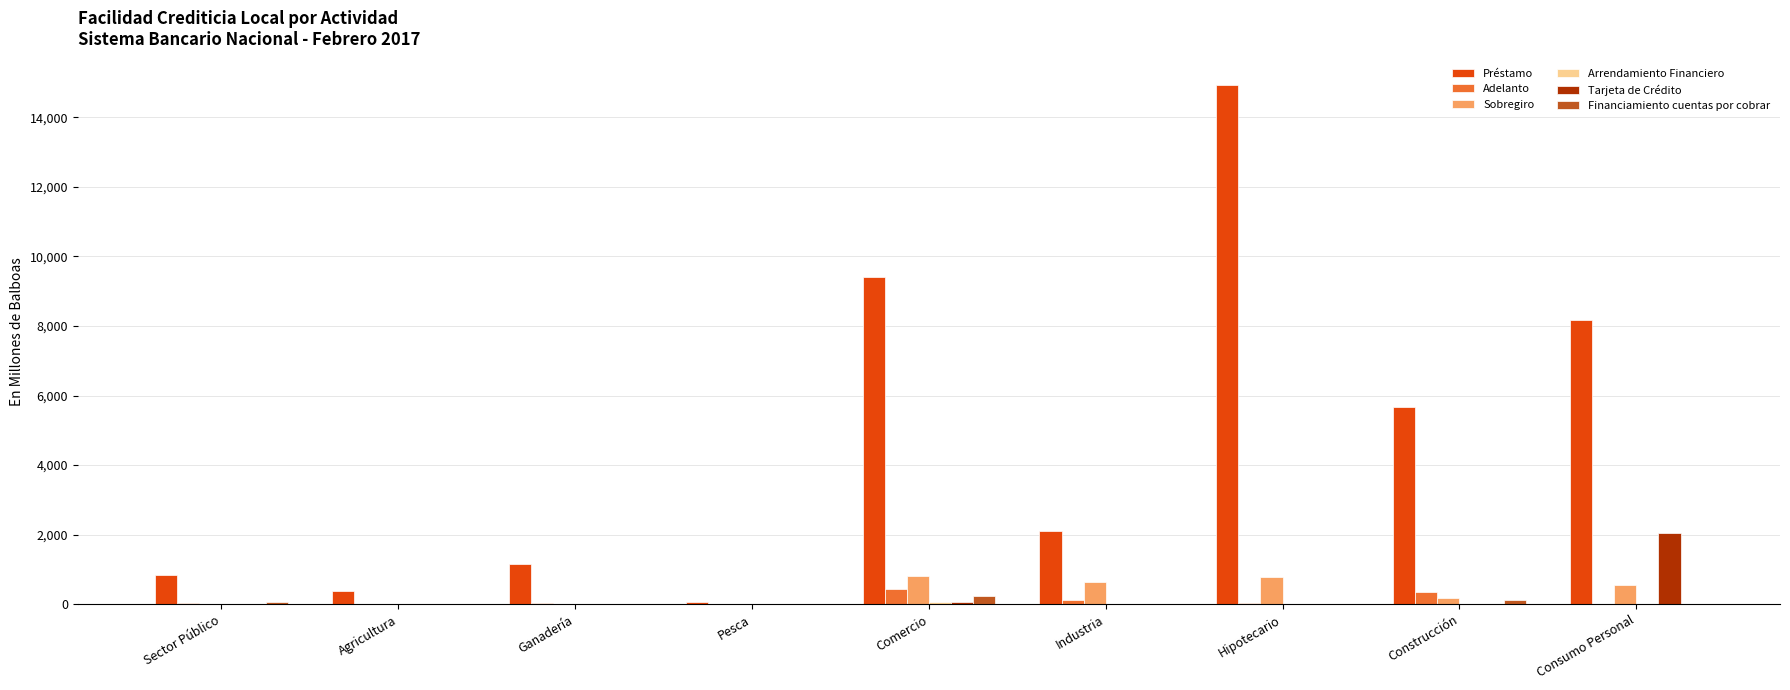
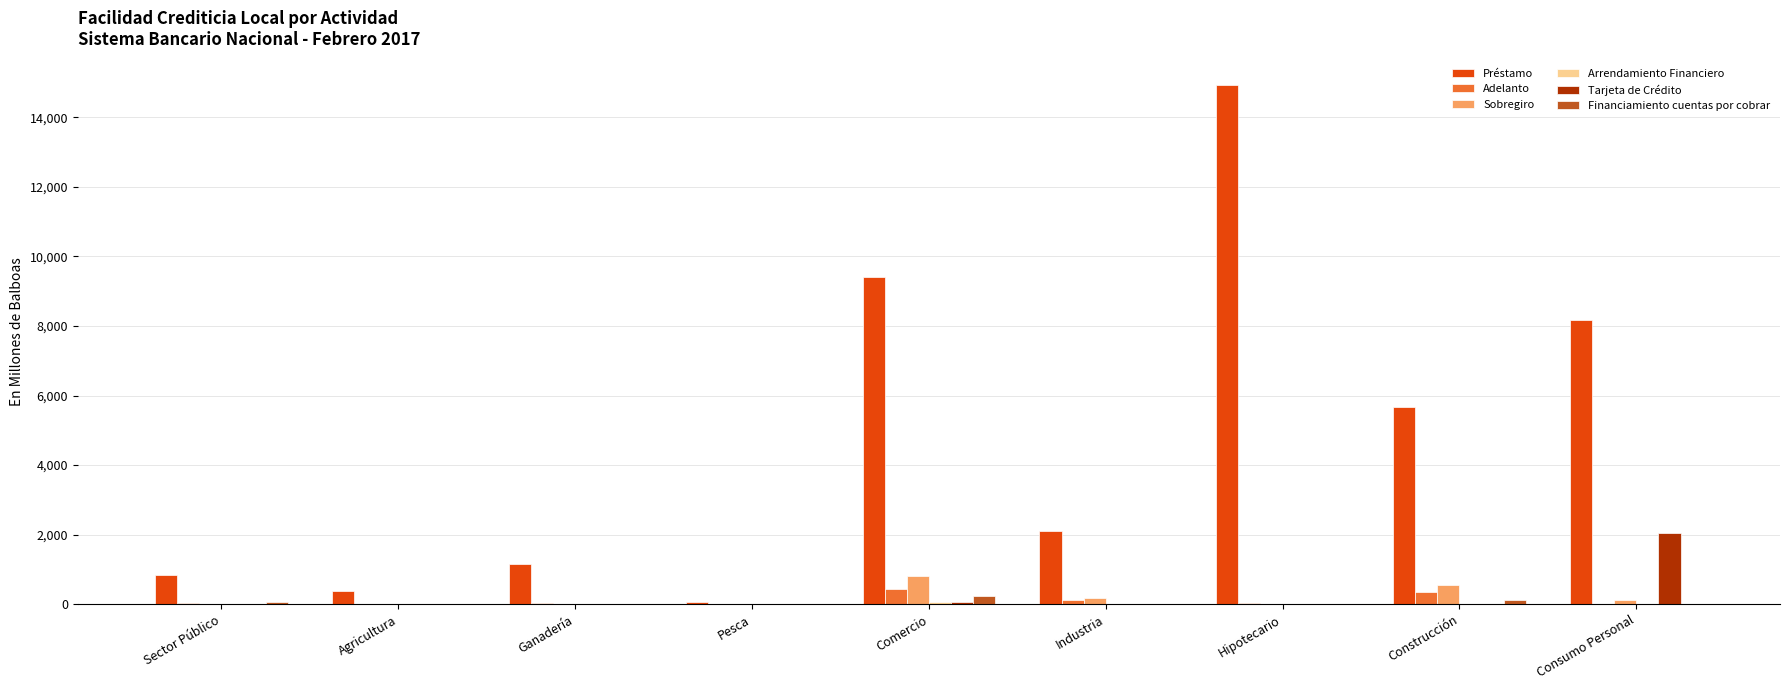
Sobregiro, Industria: 600 -> 200
Sobregiro, Hipotecario: 800 -> 0
Sobregiro, Construcción: 200 -> 600
Sobregiro, Consumo Personal: 600 -> 100
